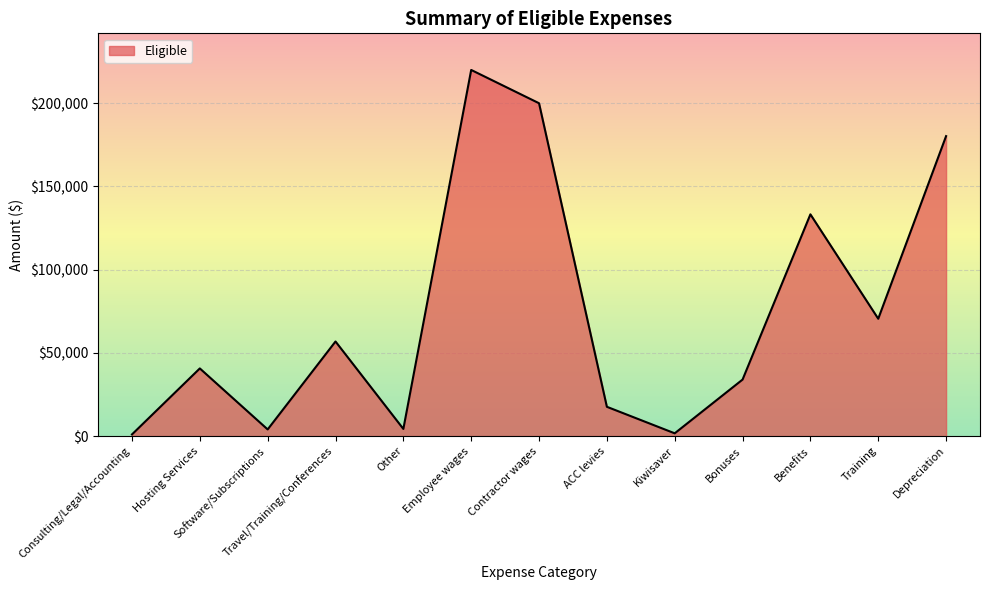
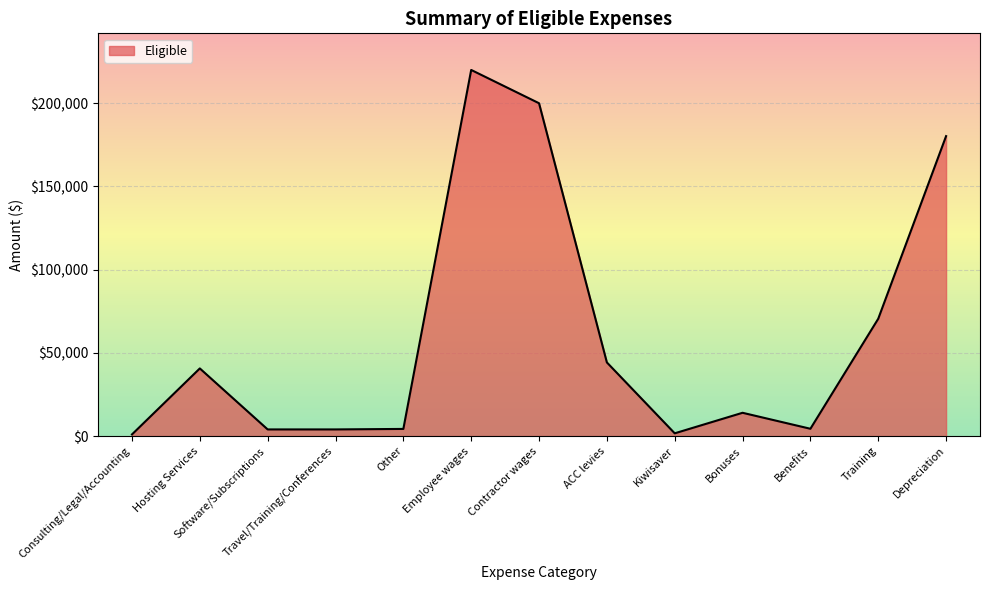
Travel/Training/Conferences: $57,000 -> $4,000
ACC levies: $18,000 -> $44,000
Bonuses: $34,000 -> $14,000
Benefits: $133,000 -> $4,000
